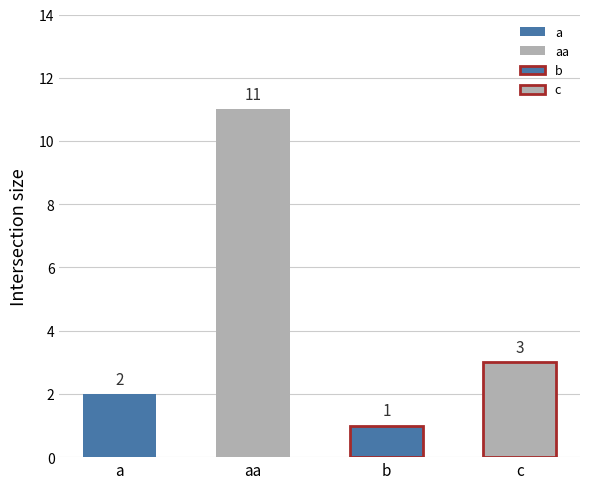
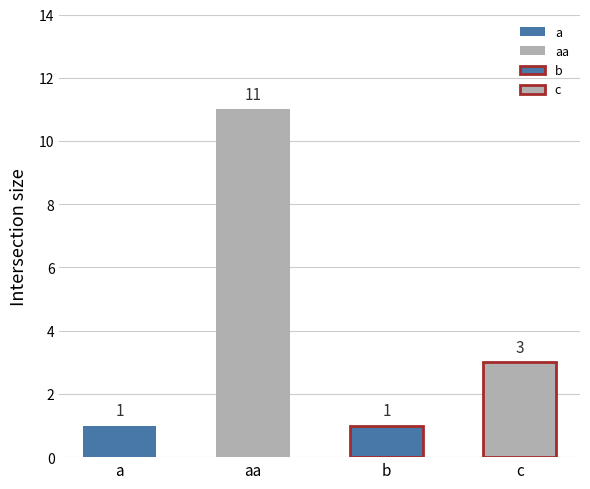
a: 2 -> 1
